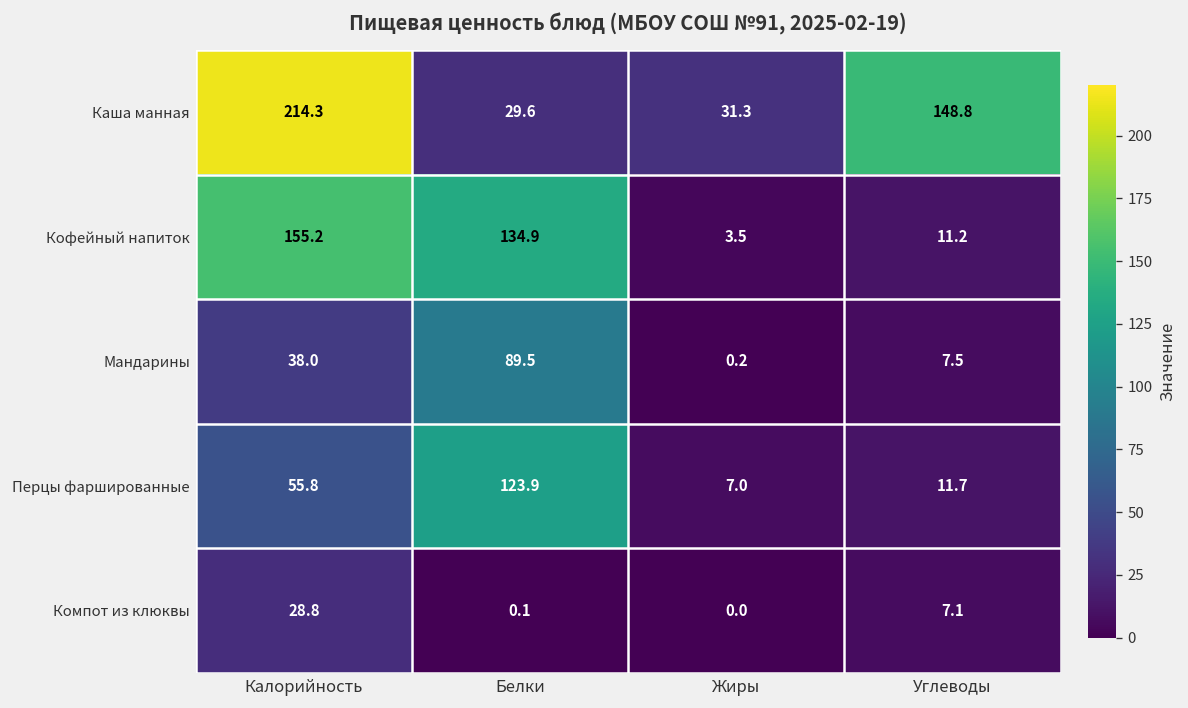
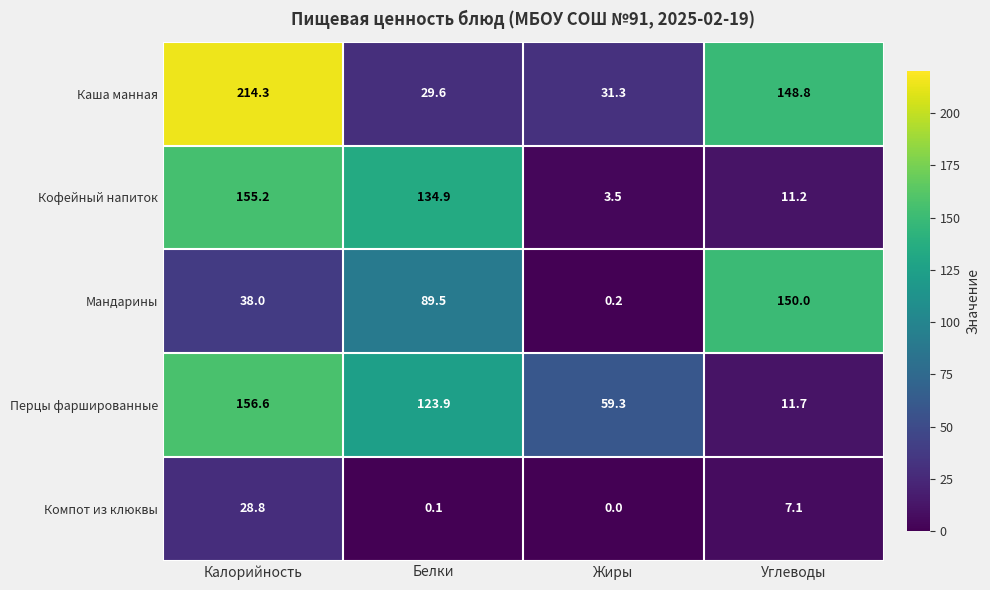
Мандарины, Углеводы: 7.5 -> 150.0
Перцы фаршированные, Калорийность: 55.8 -> 156.6
Перцы фаршированные, Жиры: 7.0 -> 59.3
